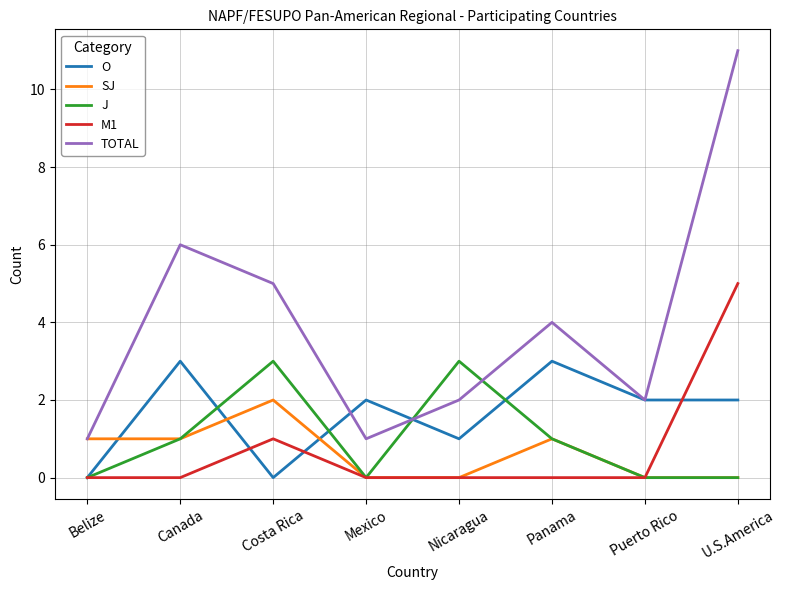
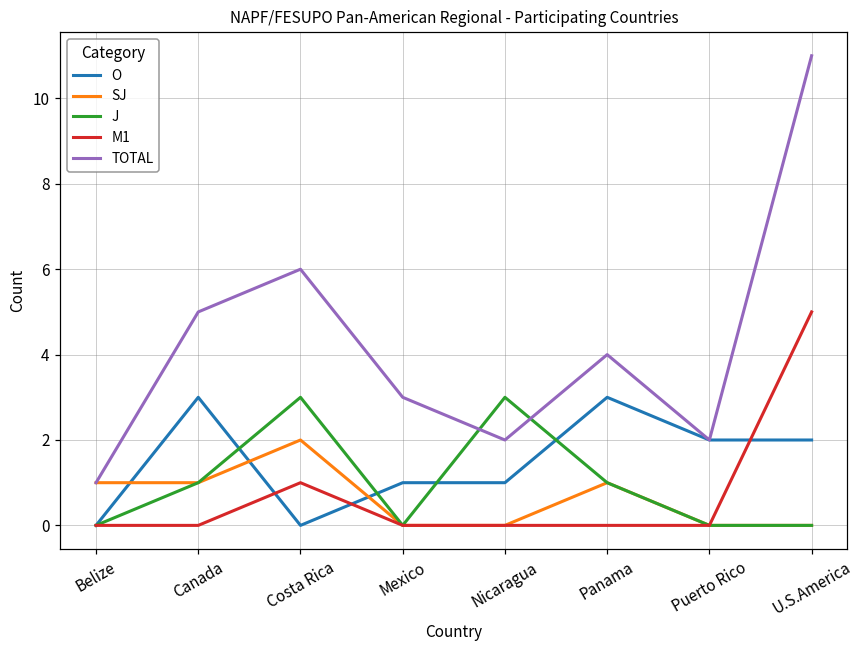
TOTAL, Canada: 6 -> 5
TOTAL, Costa Rica: 5 -> 6
O, Mexico: 2 -> 1
TOTAL, Mexico: 1 -> 3
